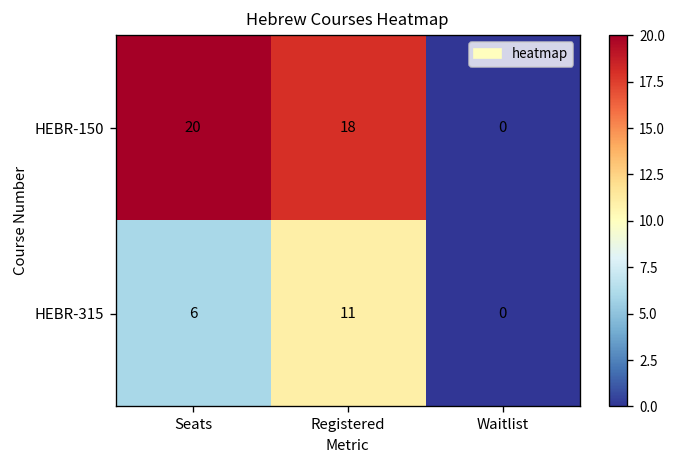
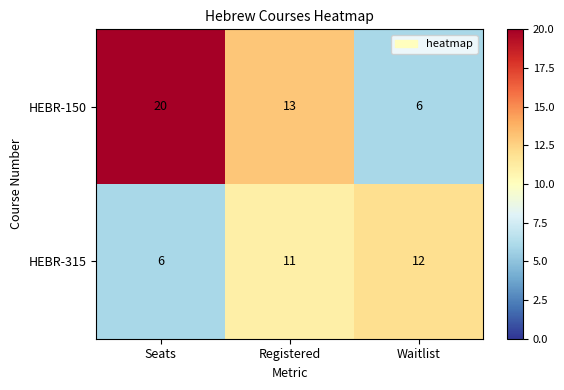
HEBR-150, Registered: 18 -> 13
HEBR-150, Waitlist: 0 -> 6
HEBR-315, Waitlist: 0 -> 12
